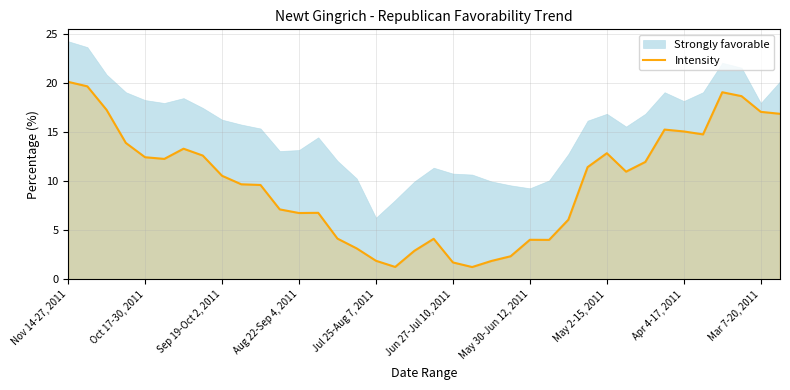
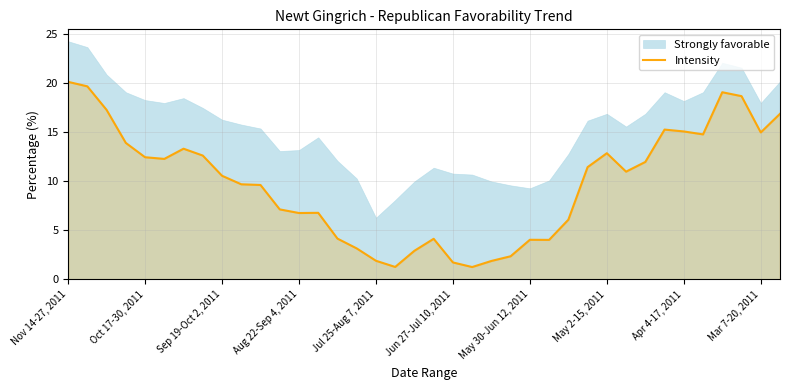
Intensity, Mar 7-20, 2011: 17 -> 15
